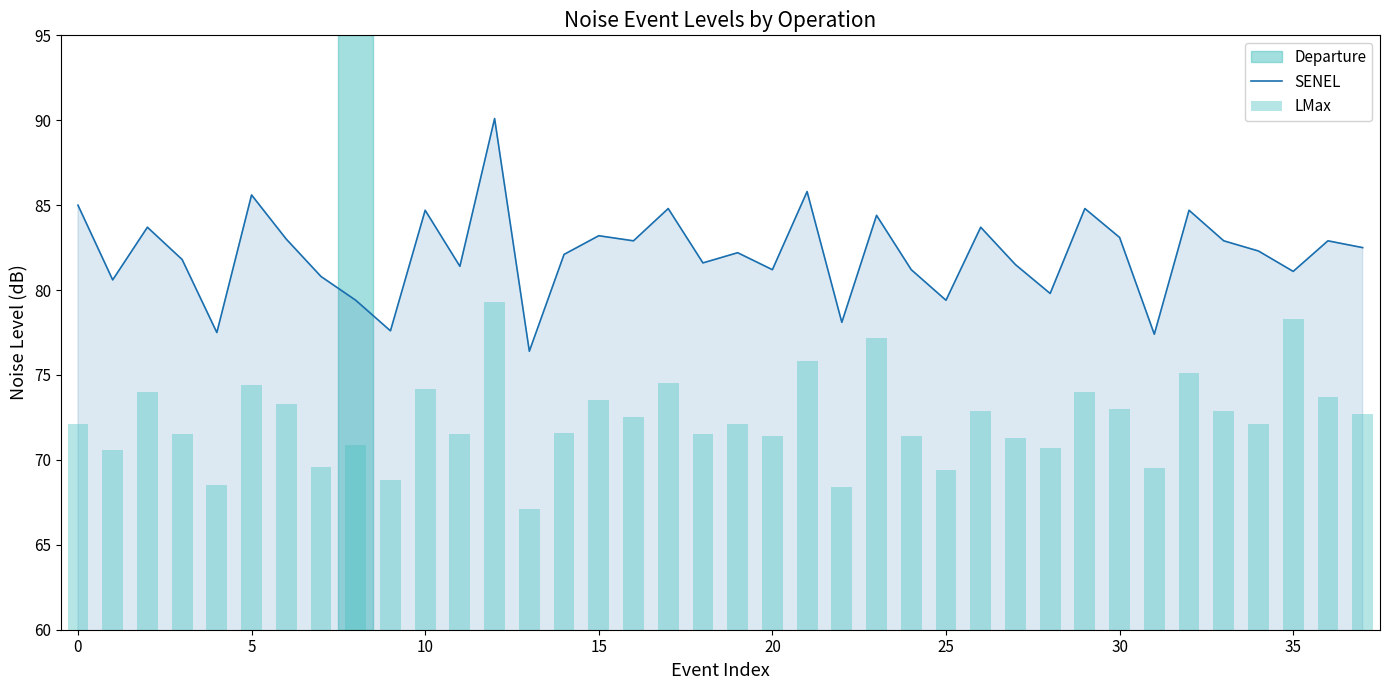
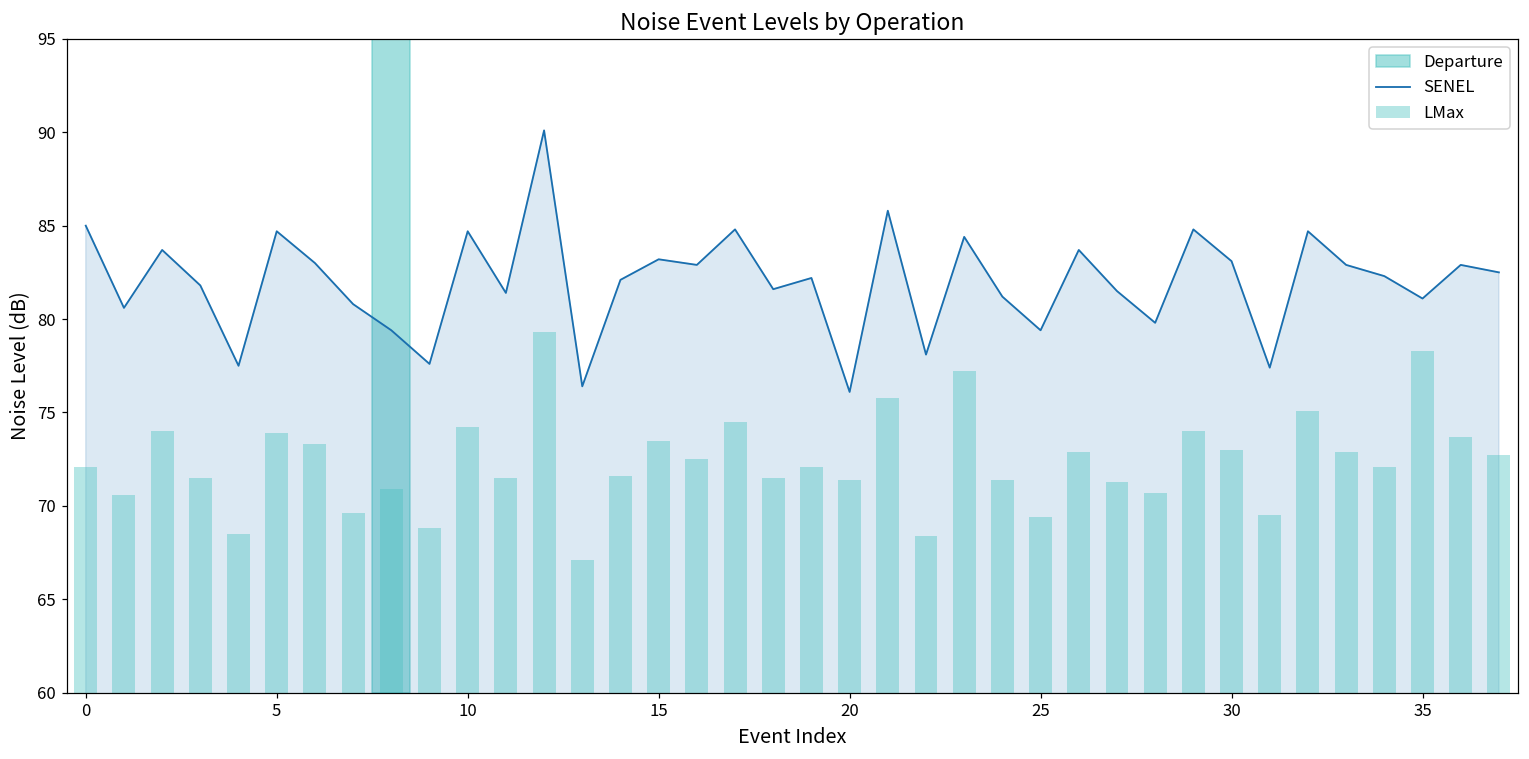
SENEL, 5: 85.6 -> 84.7
LMax, 5: 74.4 -> 73.9
SENEL, 20: 81.2 -> 76.1
